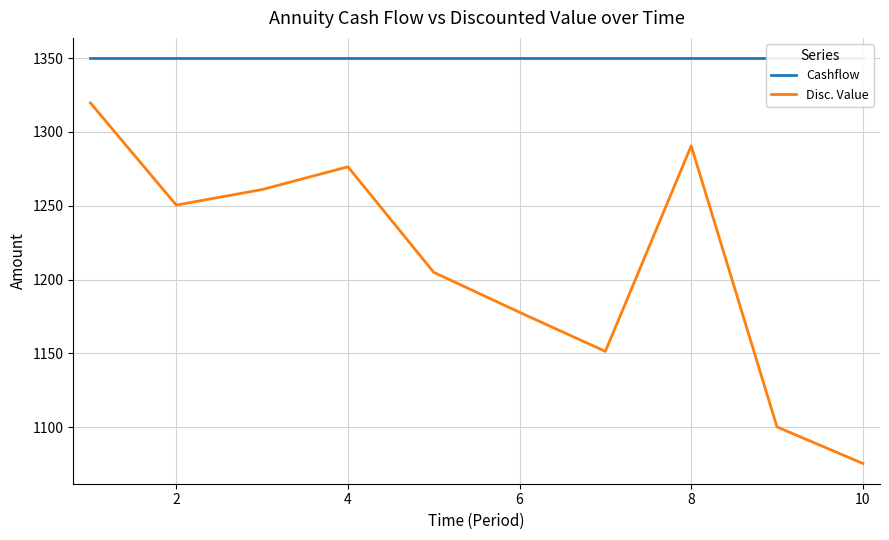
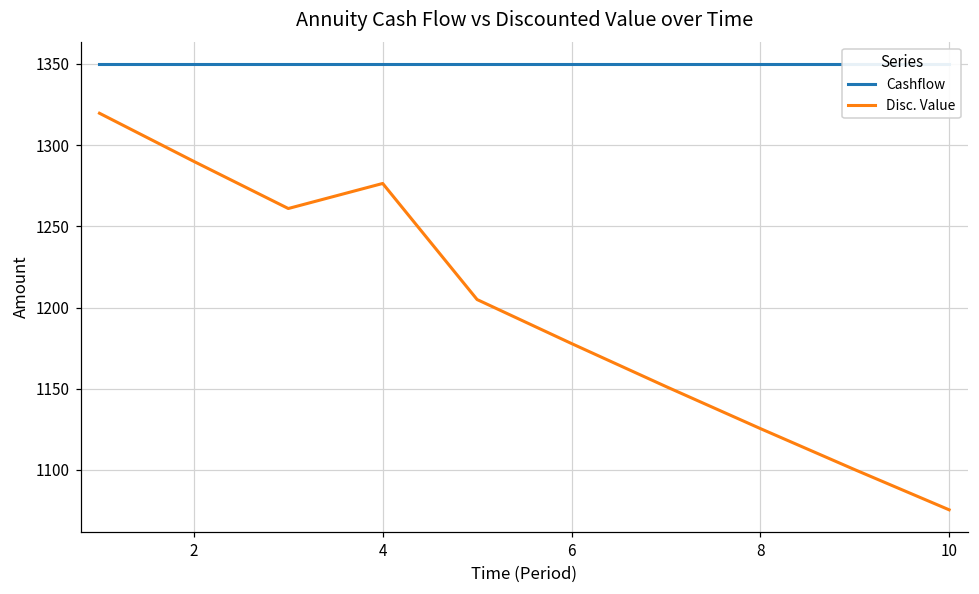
Disc. Value, 2: 1250 -> 1290
Disc. Value, 8: 1291 -> 1125
